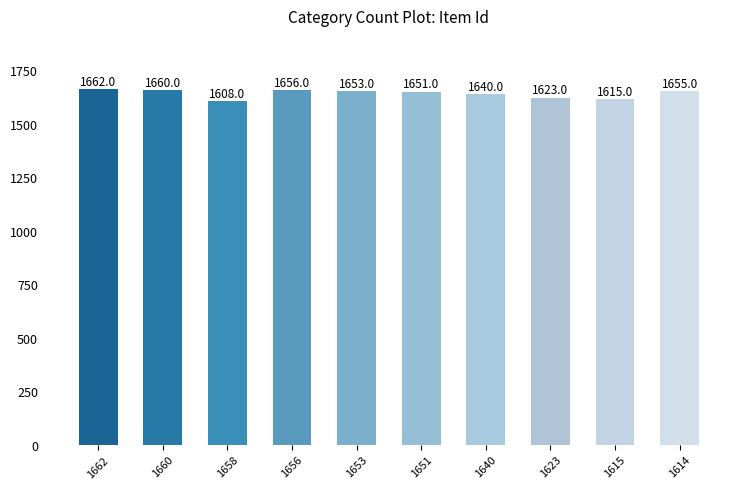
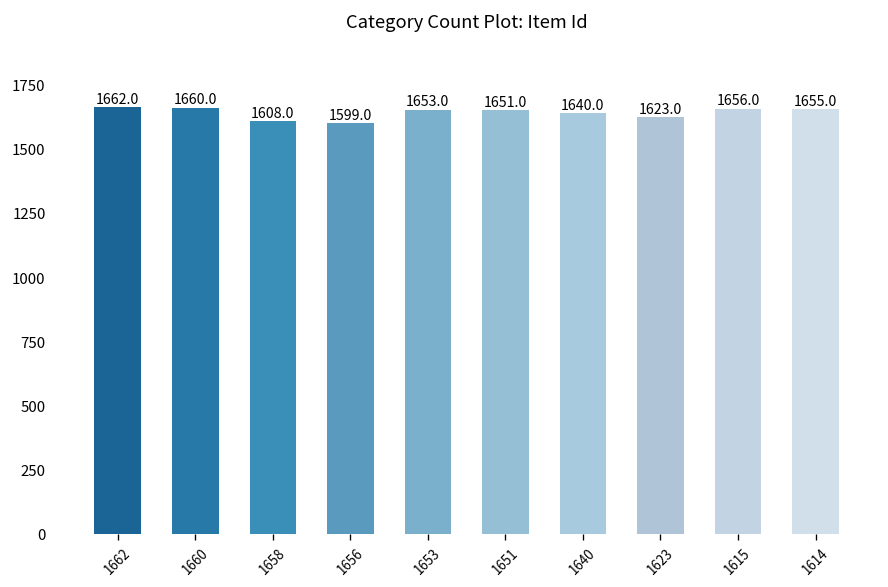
1656: 1656.0 -> 1599.0
1615: 1615.0 -> 1656.0
